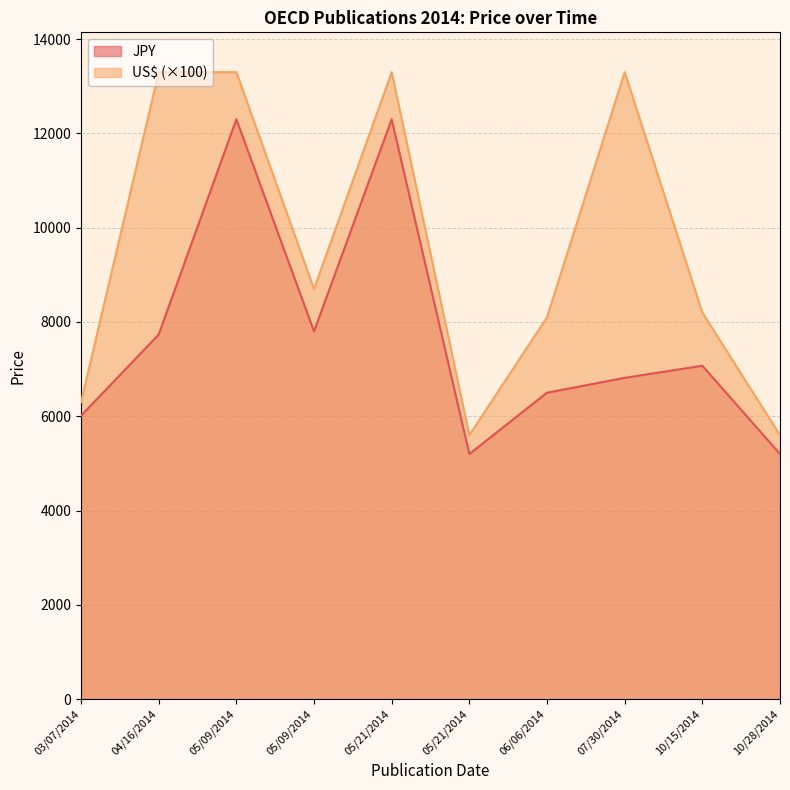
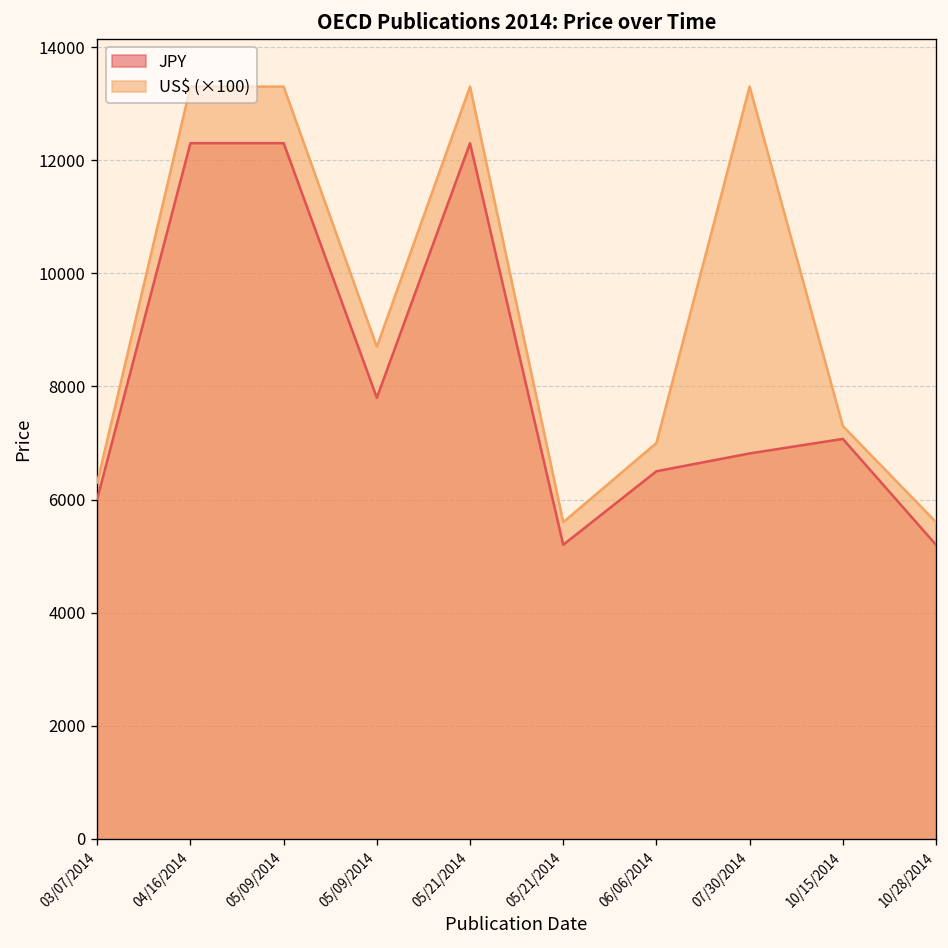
JPY, 04/16/2014: 7700 -> 12300
US$ (×100), 06/06/2014: 8100 -> 7000
US$ (×100), 10/15/2014: 8200 -> 7300
